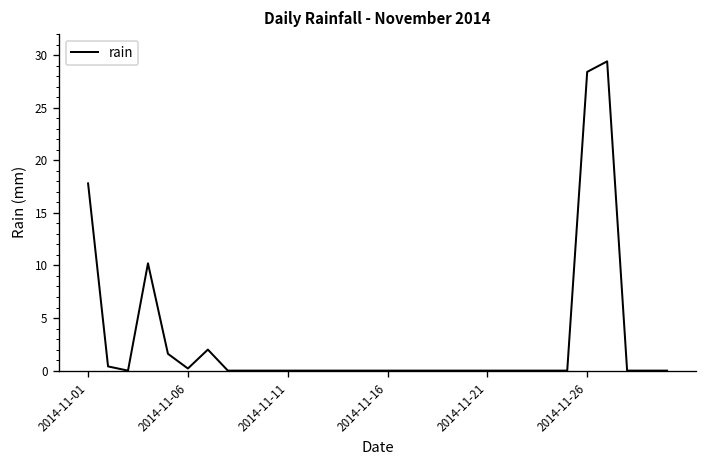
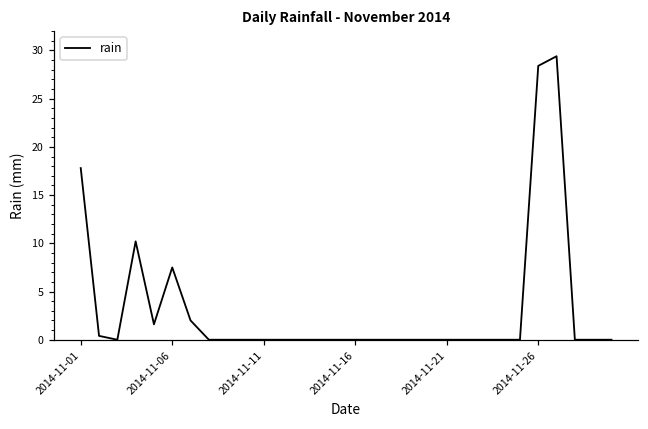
2014-11-06: 0 -> 8
